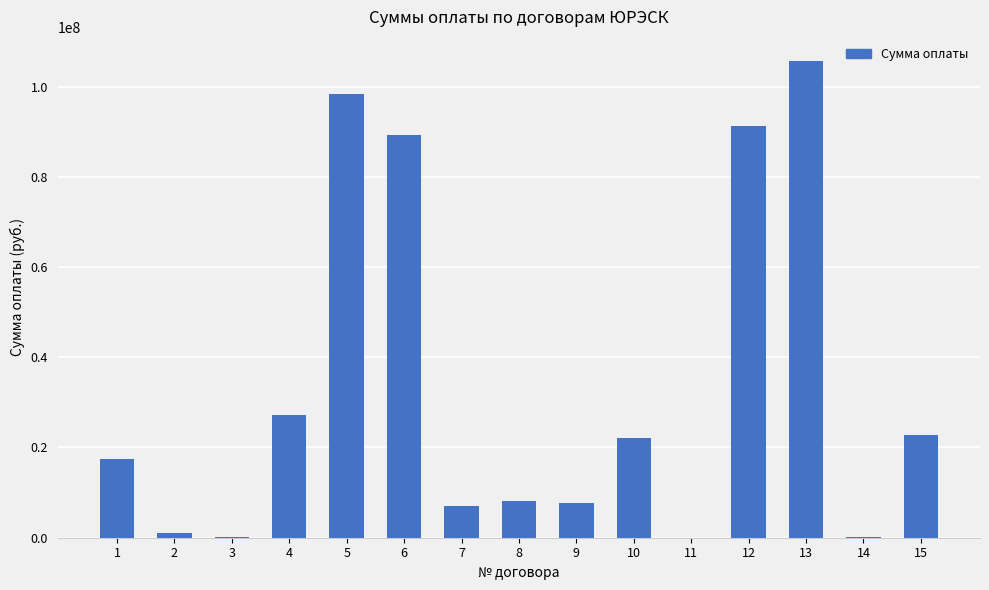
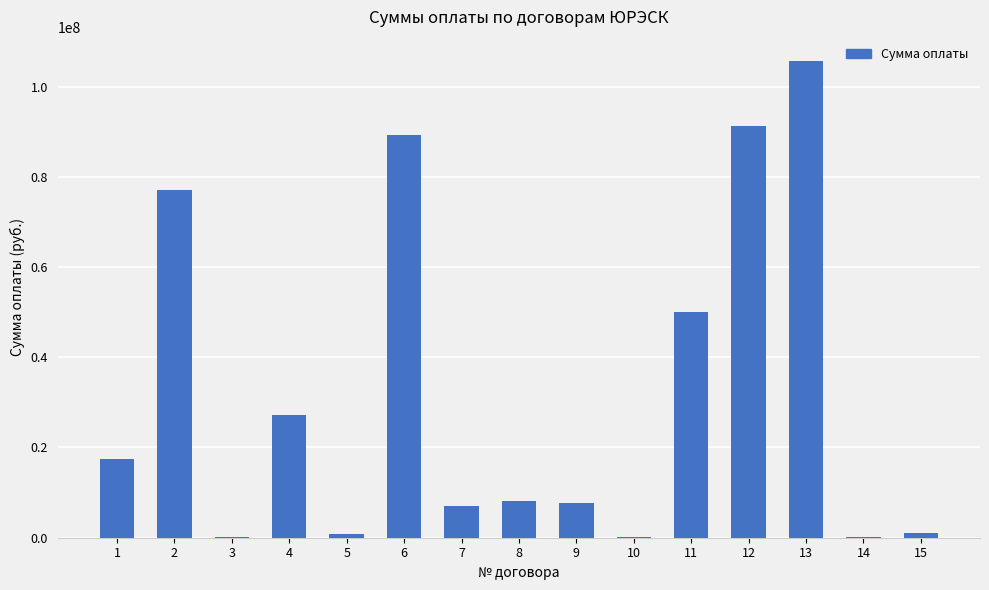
2: 1000000 -> 77000000
5: 98000000 -> 1000000
10: 22000000 -> 0
11: 0 -> 50000000
15: 23000000 -> 1000000
